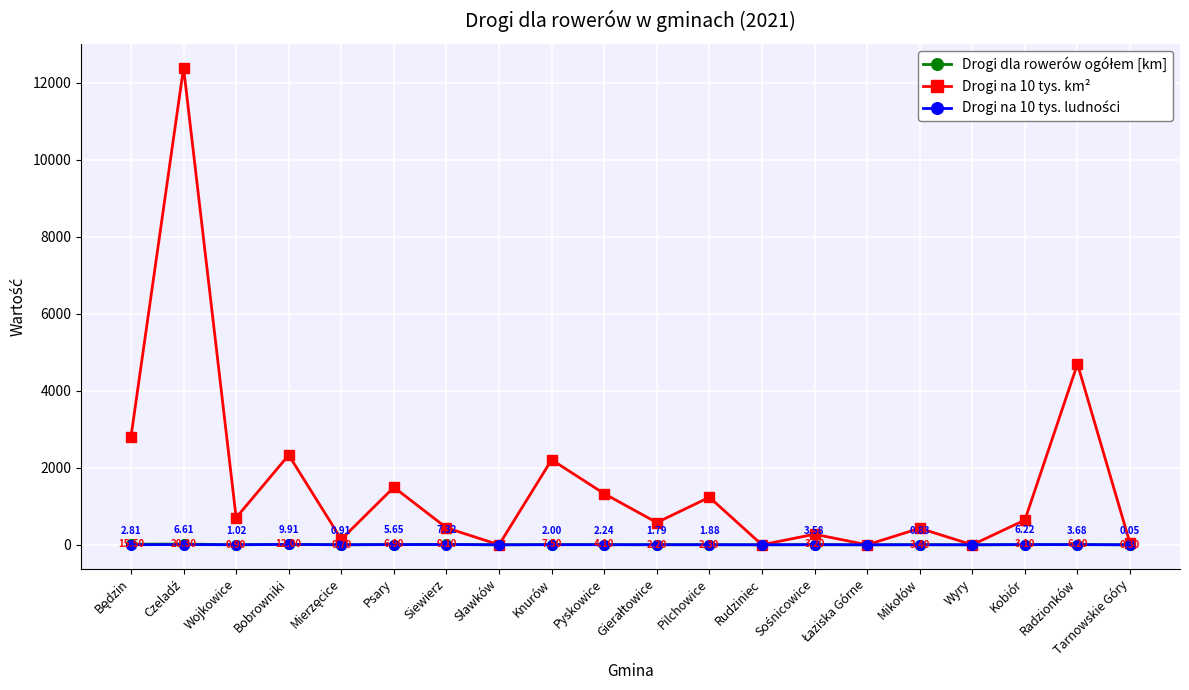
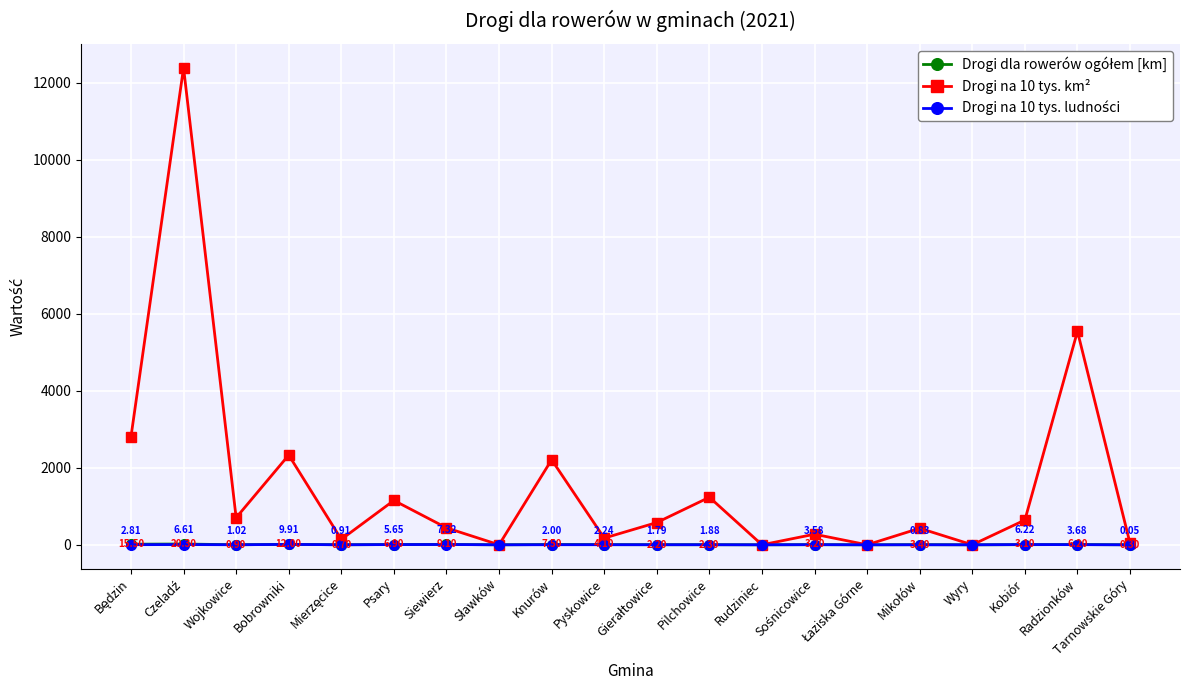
Drogi na 10 tys. km², Psary: 1500 -> 1200
Drogi na 10 tys. km², Pyskowice: 1300 -> 200
Drogi na 10 tys. km², Radzionków: 4700 -> 5500
